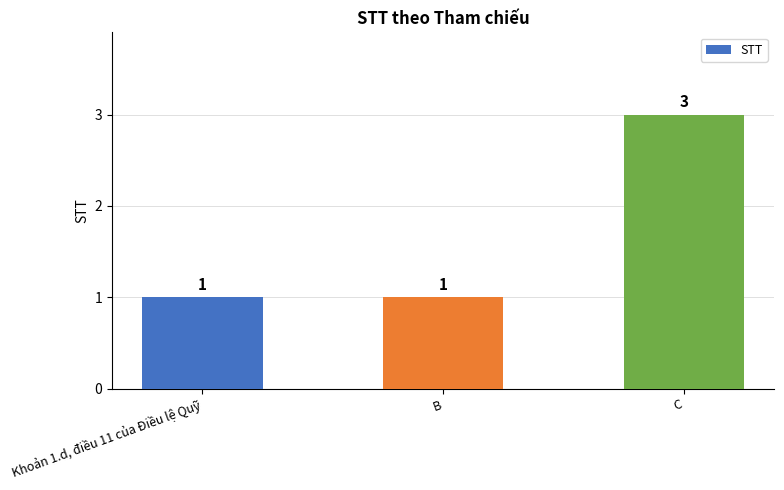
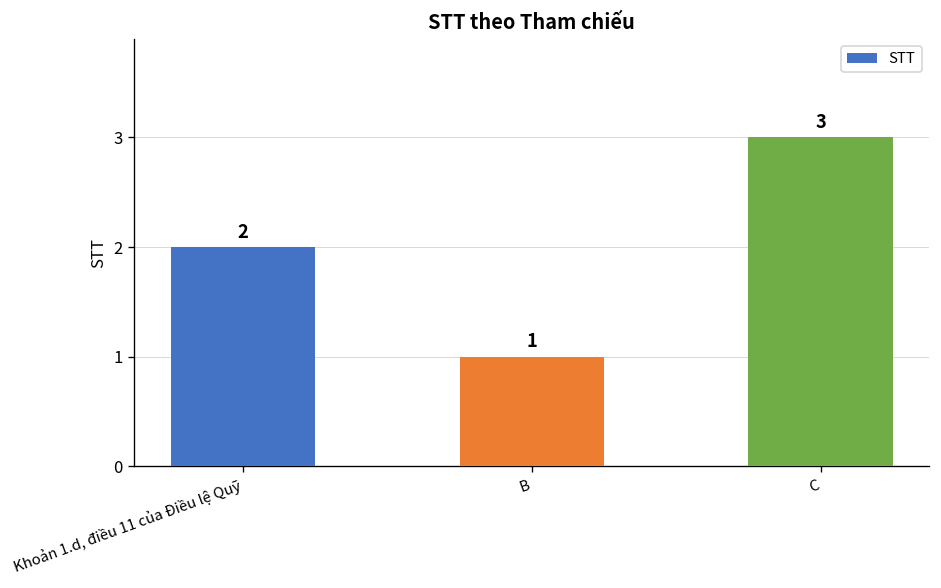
Khoản 1.d, điều 11 của Điều lệ Quỹ: 1 -> 2
